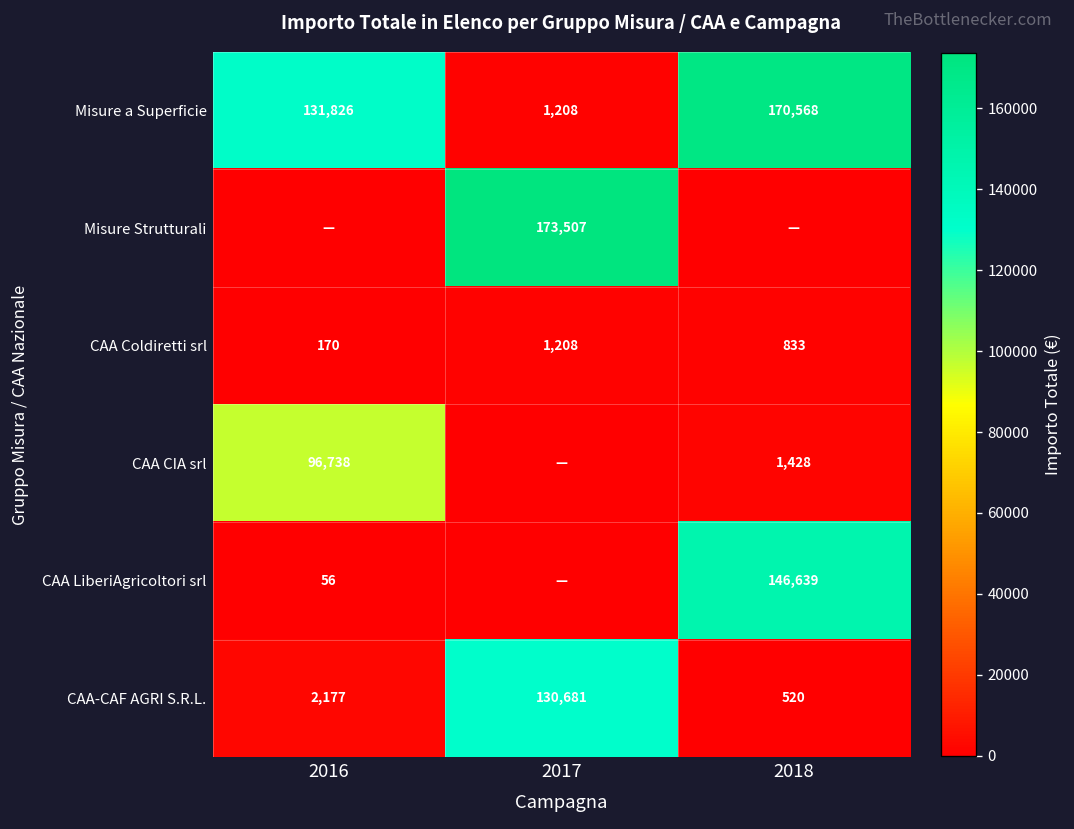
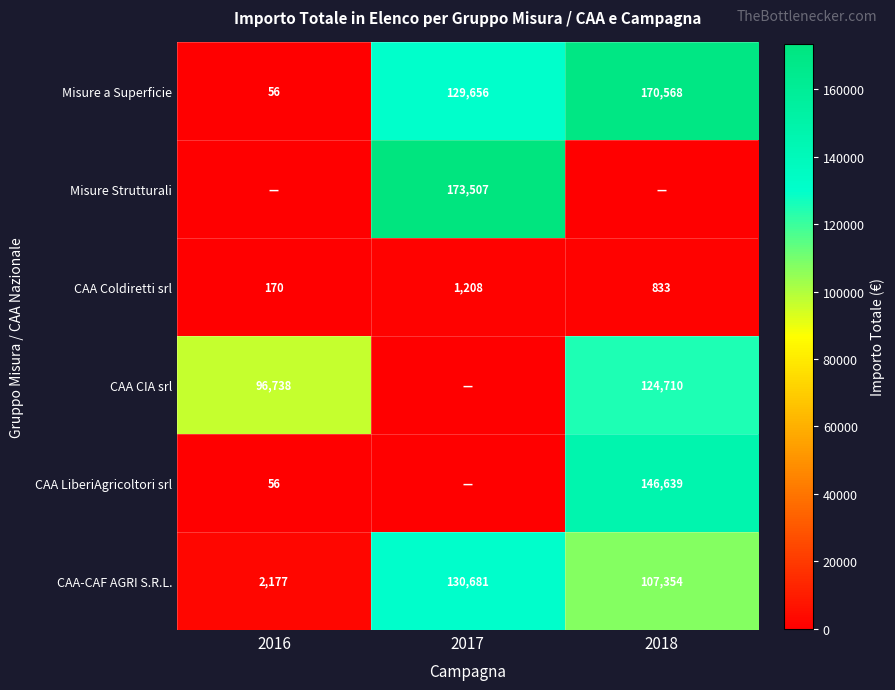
Misure a Superficie, 2016: 131,826 -> 56
Misure a Superficie, 2017: 1,208 -> 129,656
CAA CIA srl, 2018: 1,428 -> 124,710
CAA-CAF AGRI S.R.L., 2018: 520 -> 107,354
